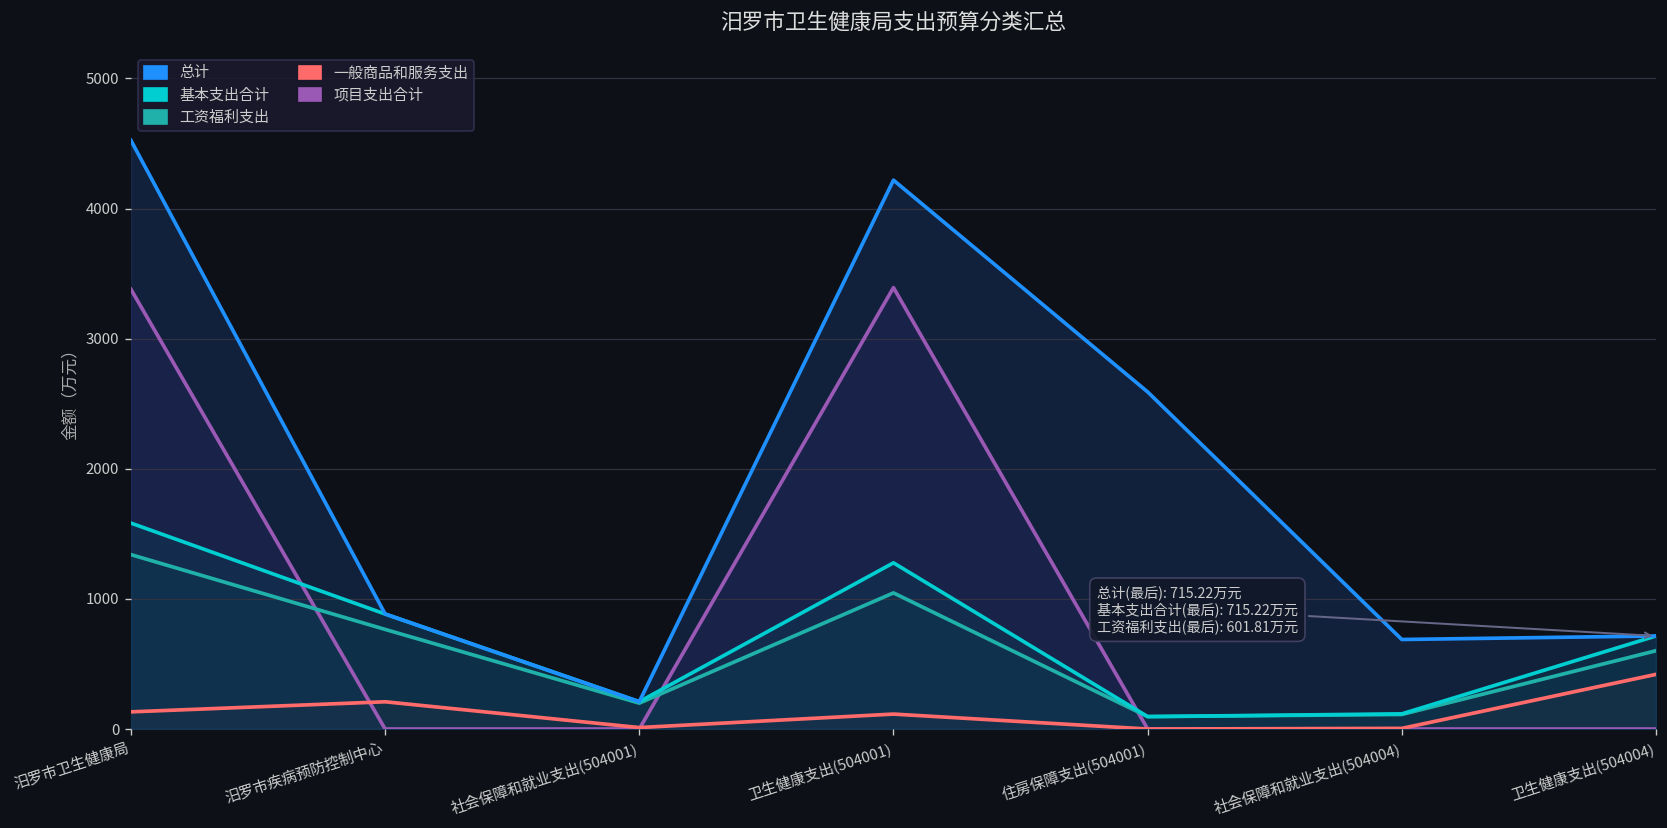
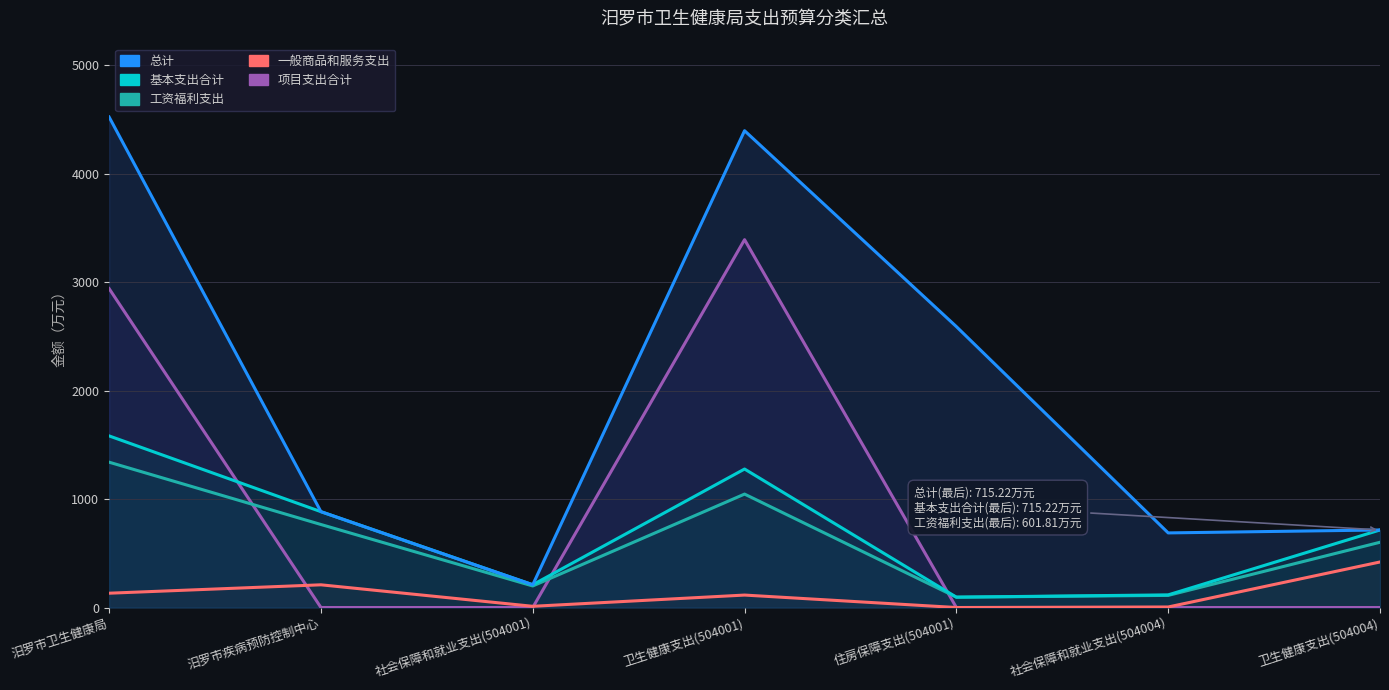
项目支出合计, 汨罗市卫生健康局: 3380 -> 2940
总计, 卫生健康支出(504001): 4220 -> 4400
